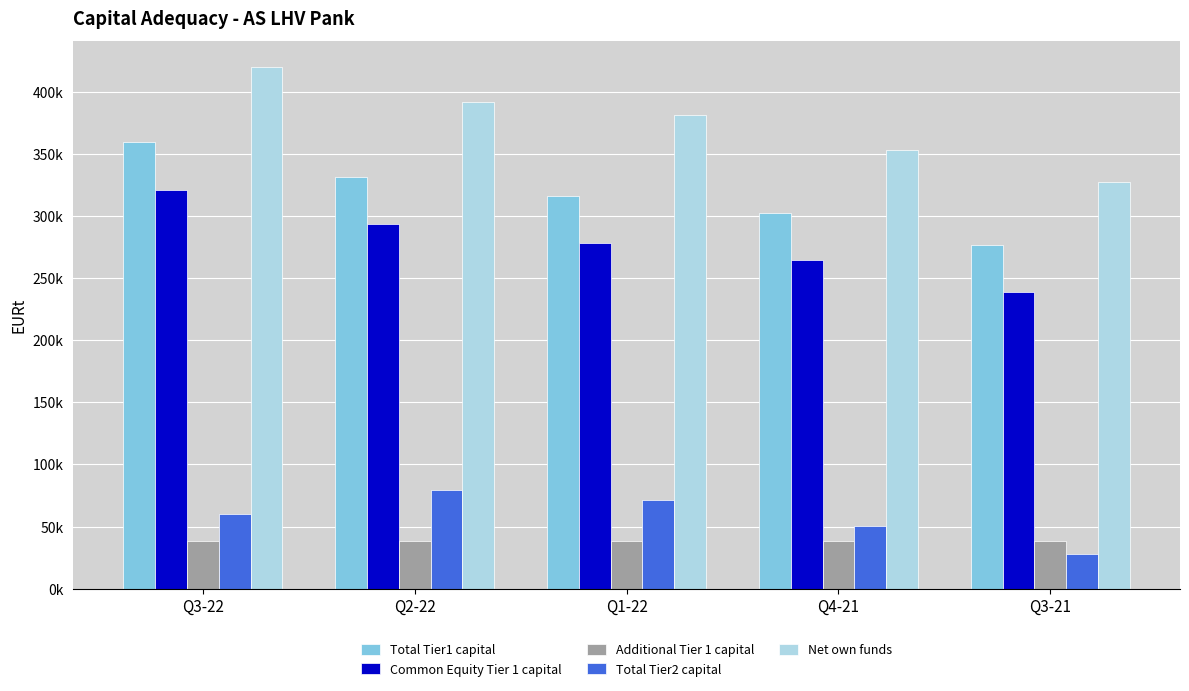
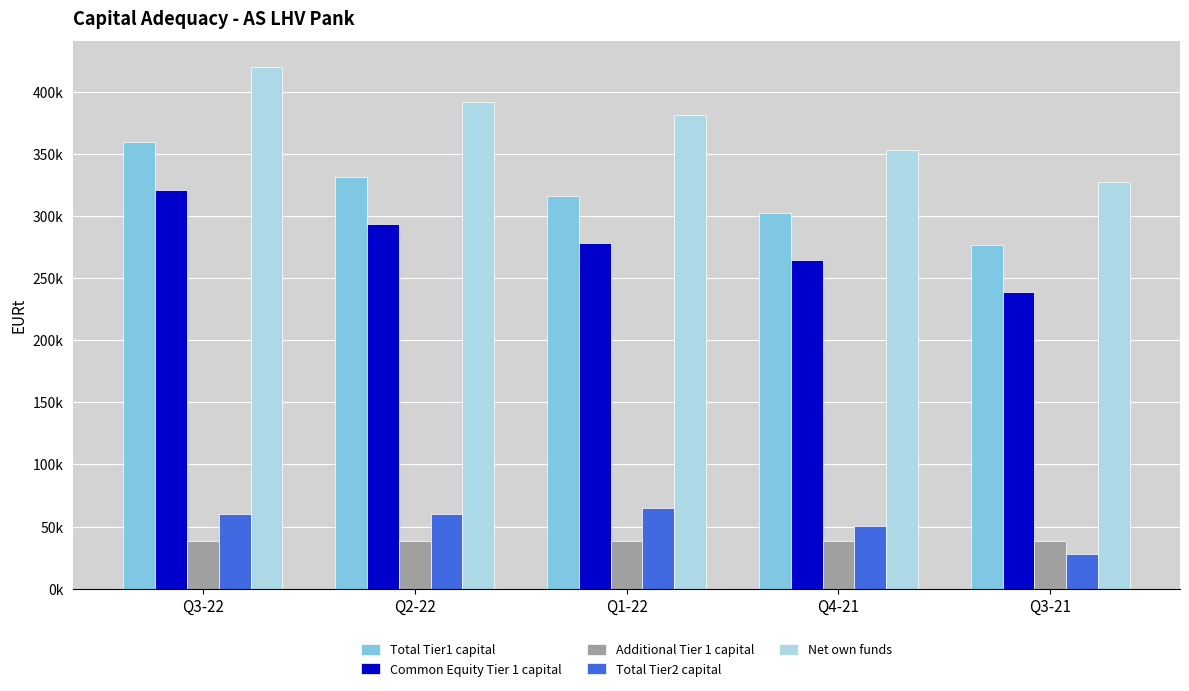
Total Tier2 capital, Q2-22: 79000 -> 61000
Total Tier2 capital, Q1-22: 71000 -> 65000
